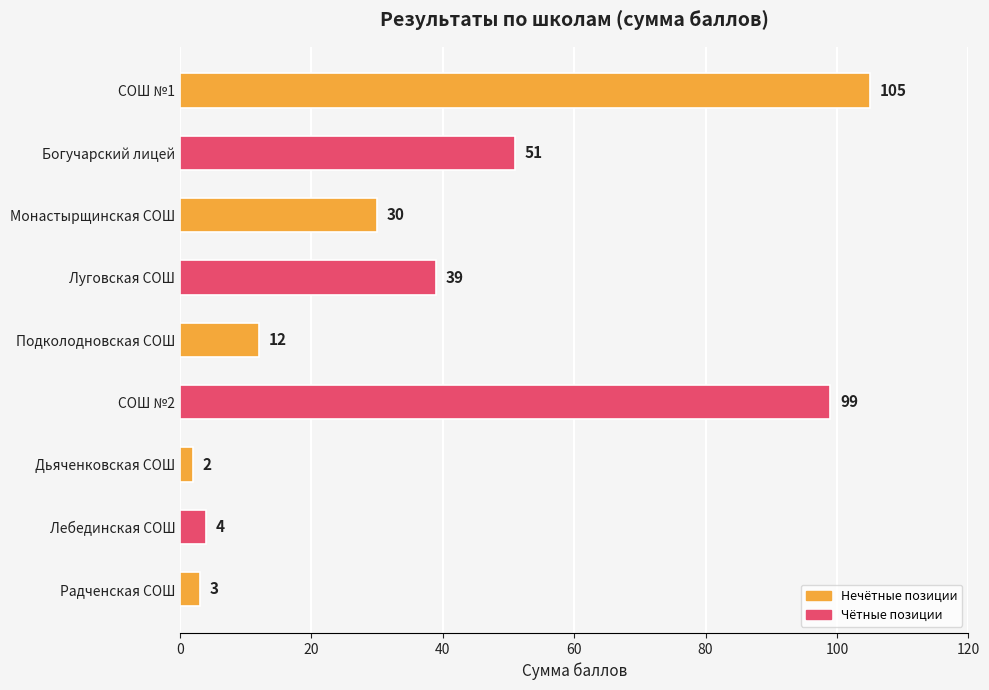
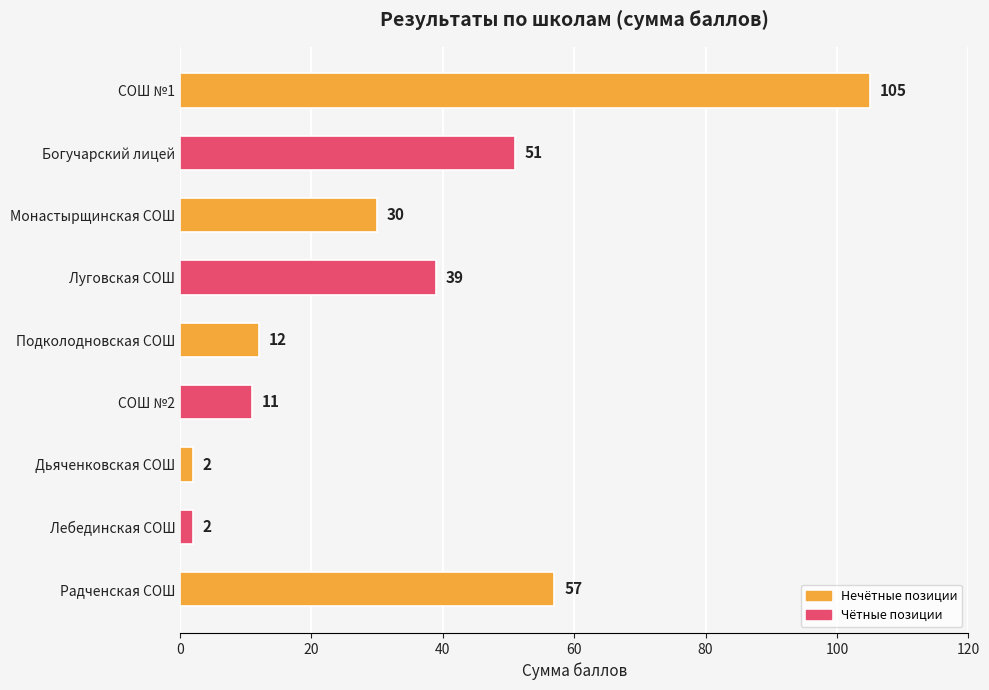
СОШ №2: 99 -> 11
Лебединская СОШ: 4 -> 2
Радченская СОШ: 3 -> 57
